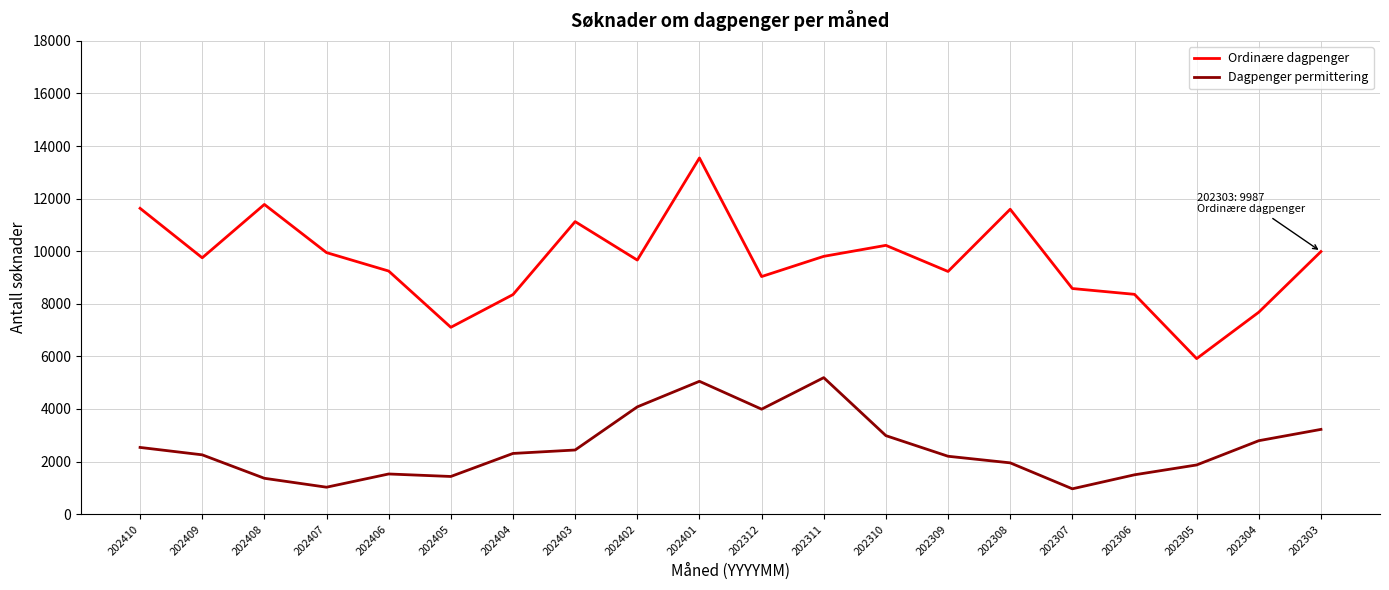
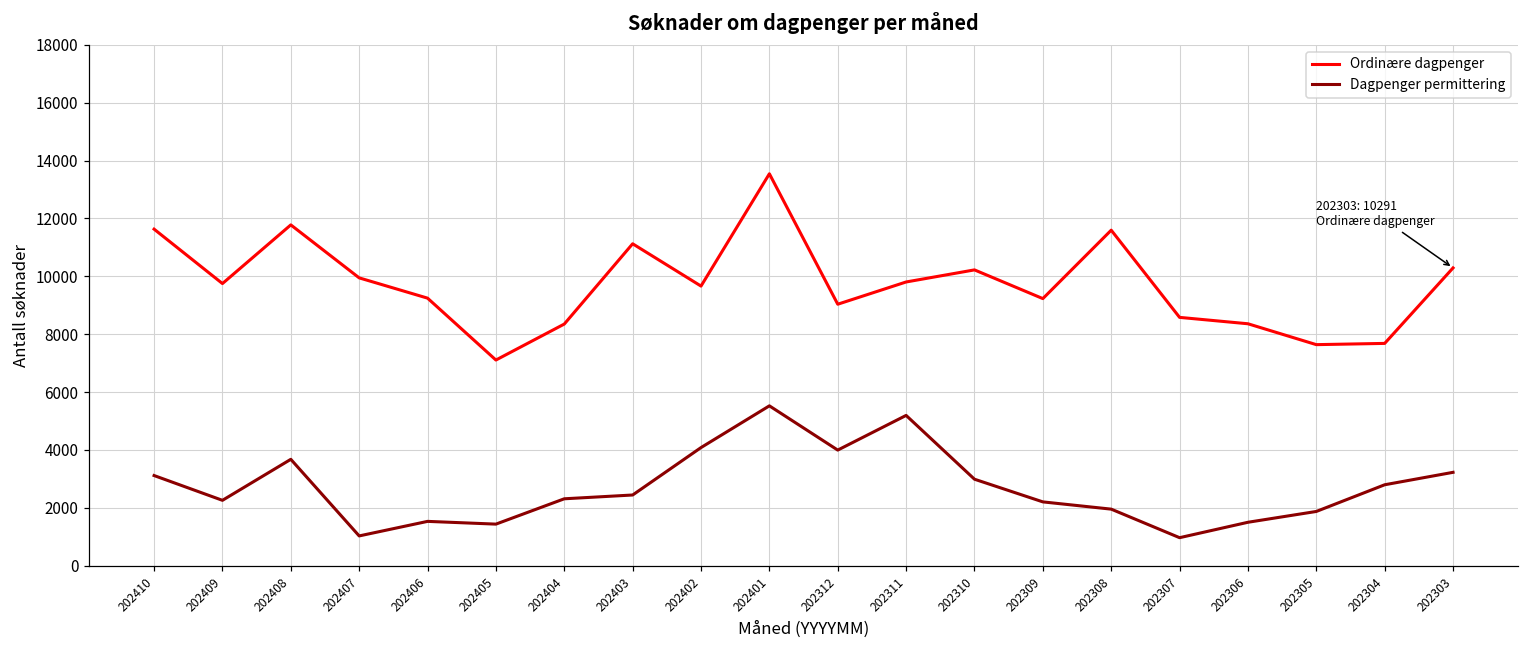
Dagpenger permittering, 202410: 2500 -> 3100
Dagpenger permittering, 202408: 1400 -> 3700
Dagpenger permittering, 202401: 5100 -> 5500
Ordinære dagpenger, 202305: 5900 -> 7600
Ordinære dagpenger, 202303: 9987 -> 10291
